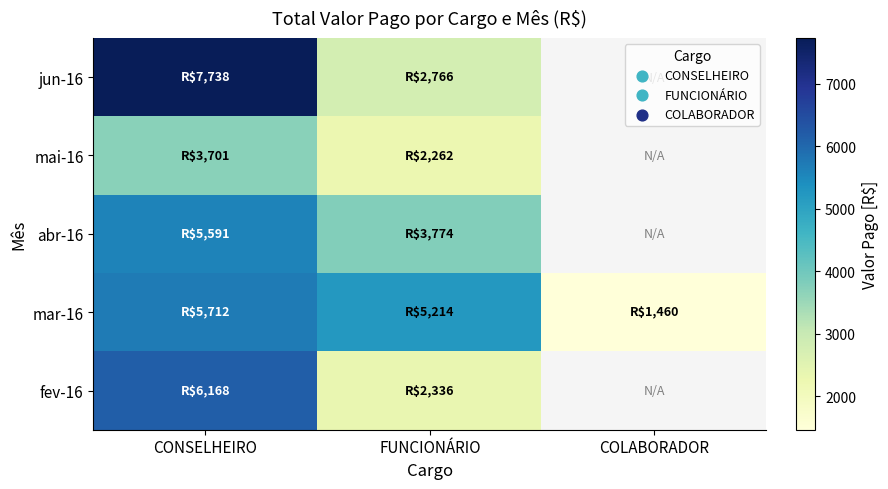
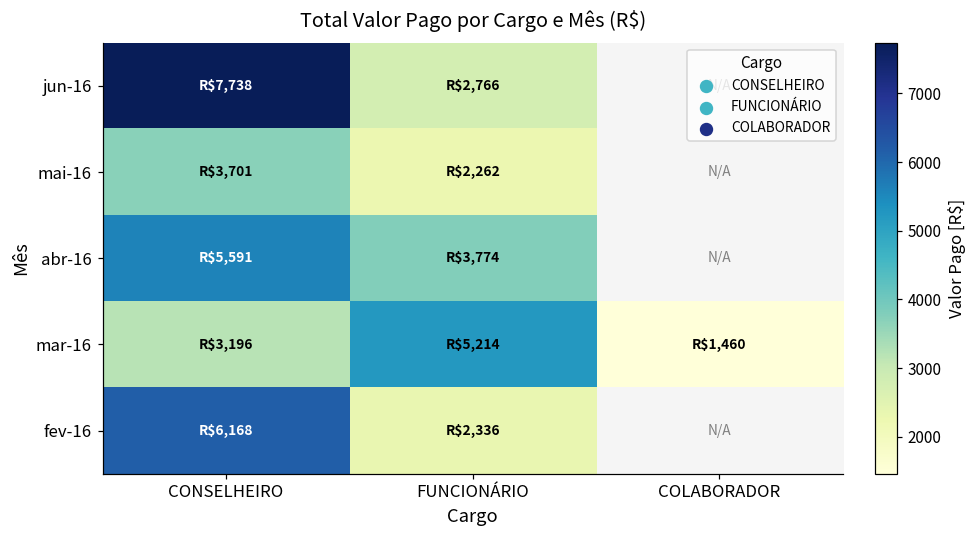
mar-16, CONSELHEIRO: $5,712 -> $3,196
